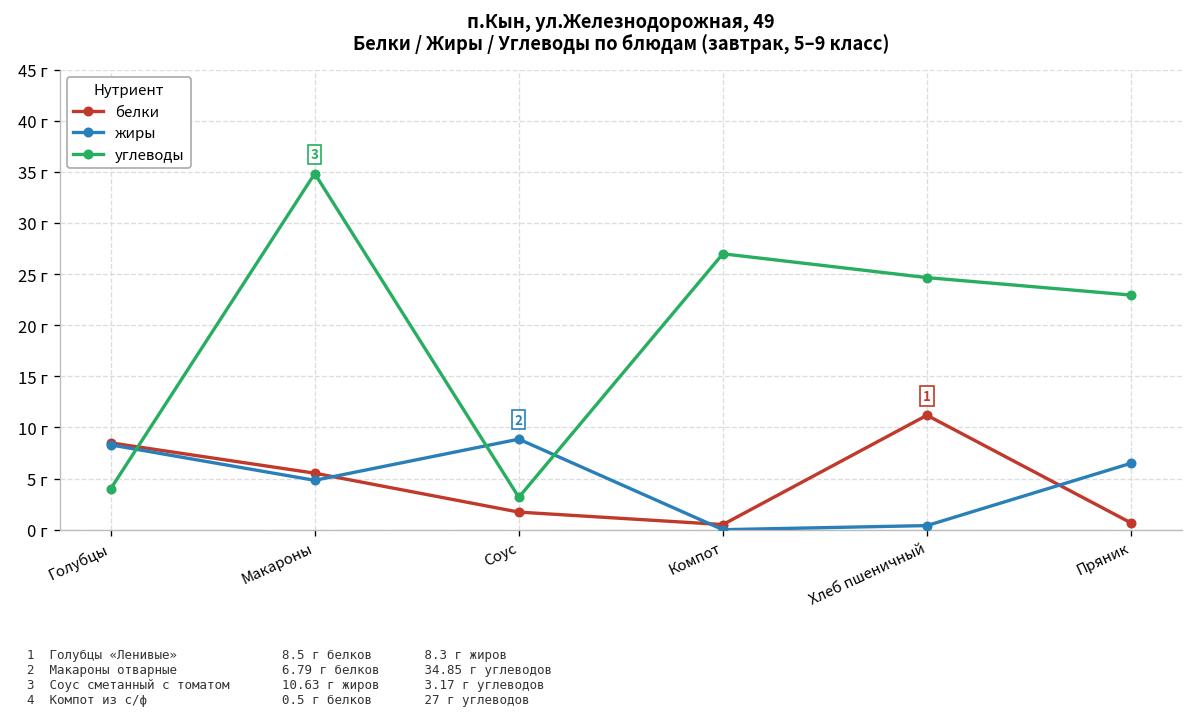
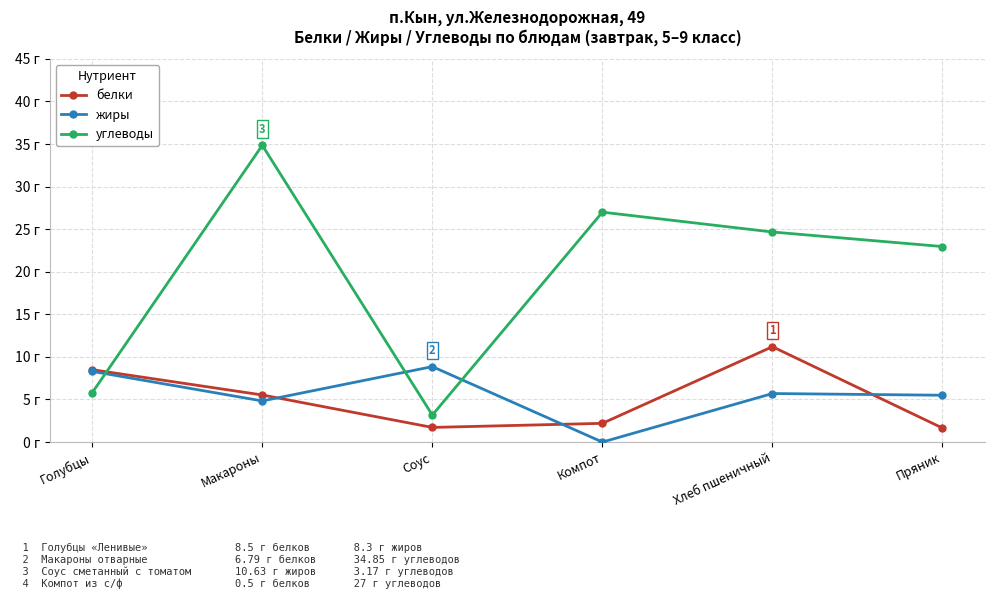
углеводы, Голубцы: 4 г -> 6 г
белки, Компот: 1 г -> 2 г
жиры, Хлеб пшеничный: 0 г -> 6 г
белки, Пряник: 1 г -> 2 г
жиры, Пряник: 7 г -> 6 г
